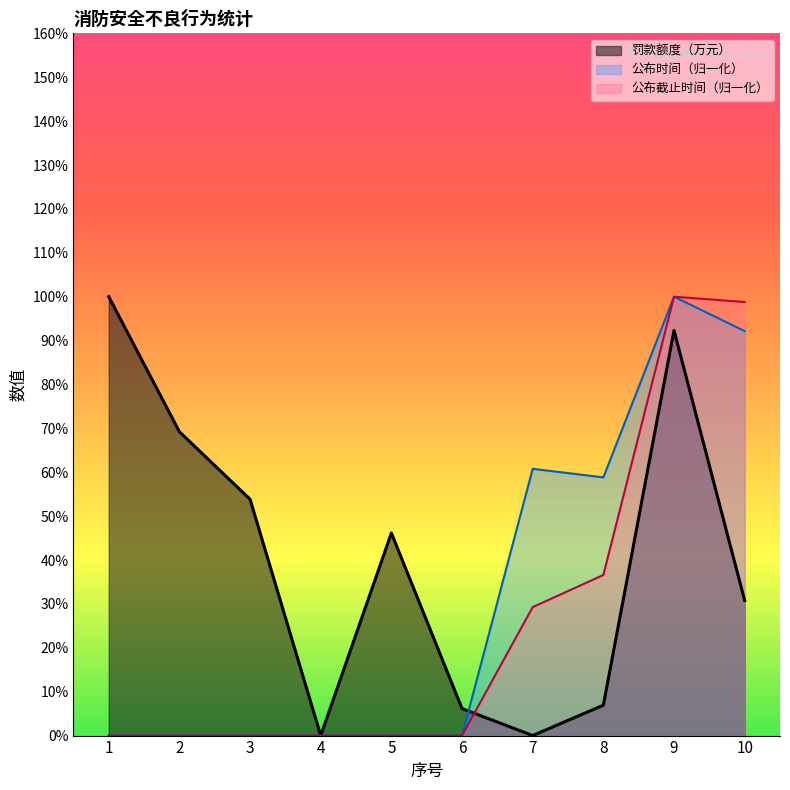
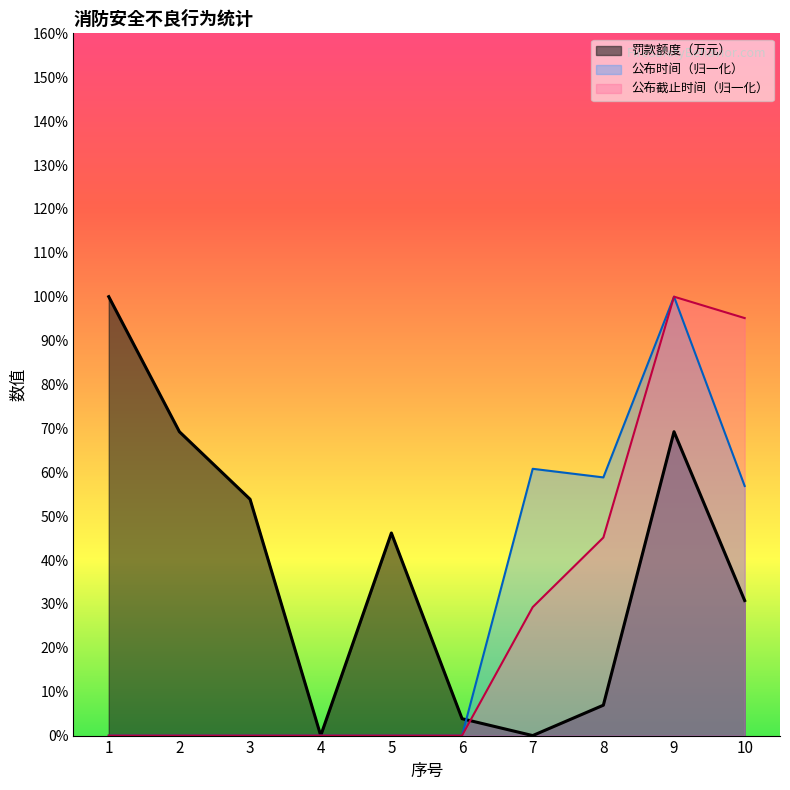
罚款额度（万元）, 6: 6% -> 4%
公布截止时间（归一化）, 8: 37% -> 45%
罚款额度（万元）, 9: 92% -> 69%
公布时间（归一化）, 10: 92% -> 57%
公布截止时间（归一化）, 10: 99% -> 95%
